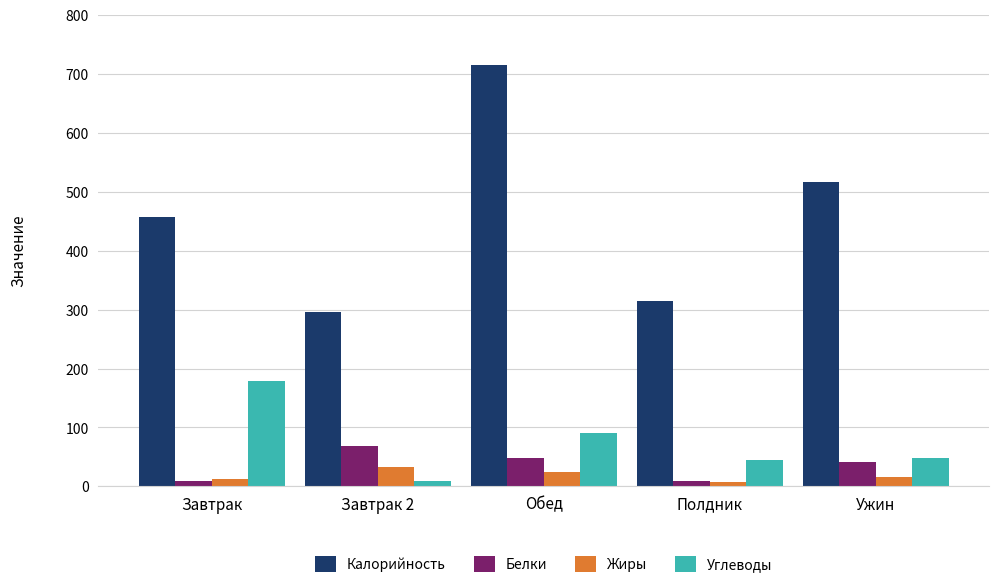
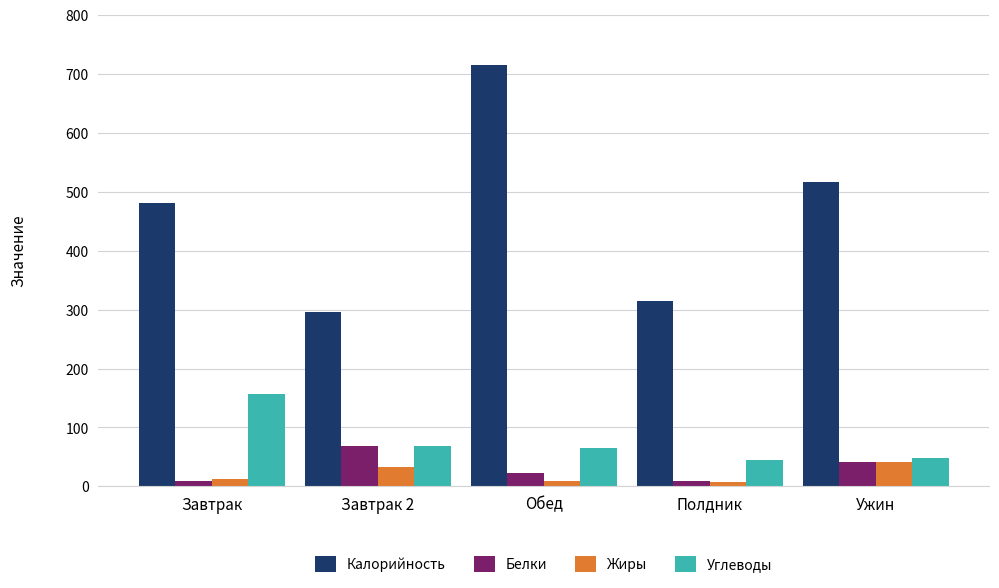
Калорийность, Завтрак: 460 -> 480
Углеводы, Завтрак: 180 -> 160
Углеводы, Завтрак 2: 10 -> 70
Белки, Обед: 50 -> 20
Жиры, Обед: 20 -> 10
Углеводы, Обед: 90 -> 70
Жиры, Ужин: 20 -> 40
